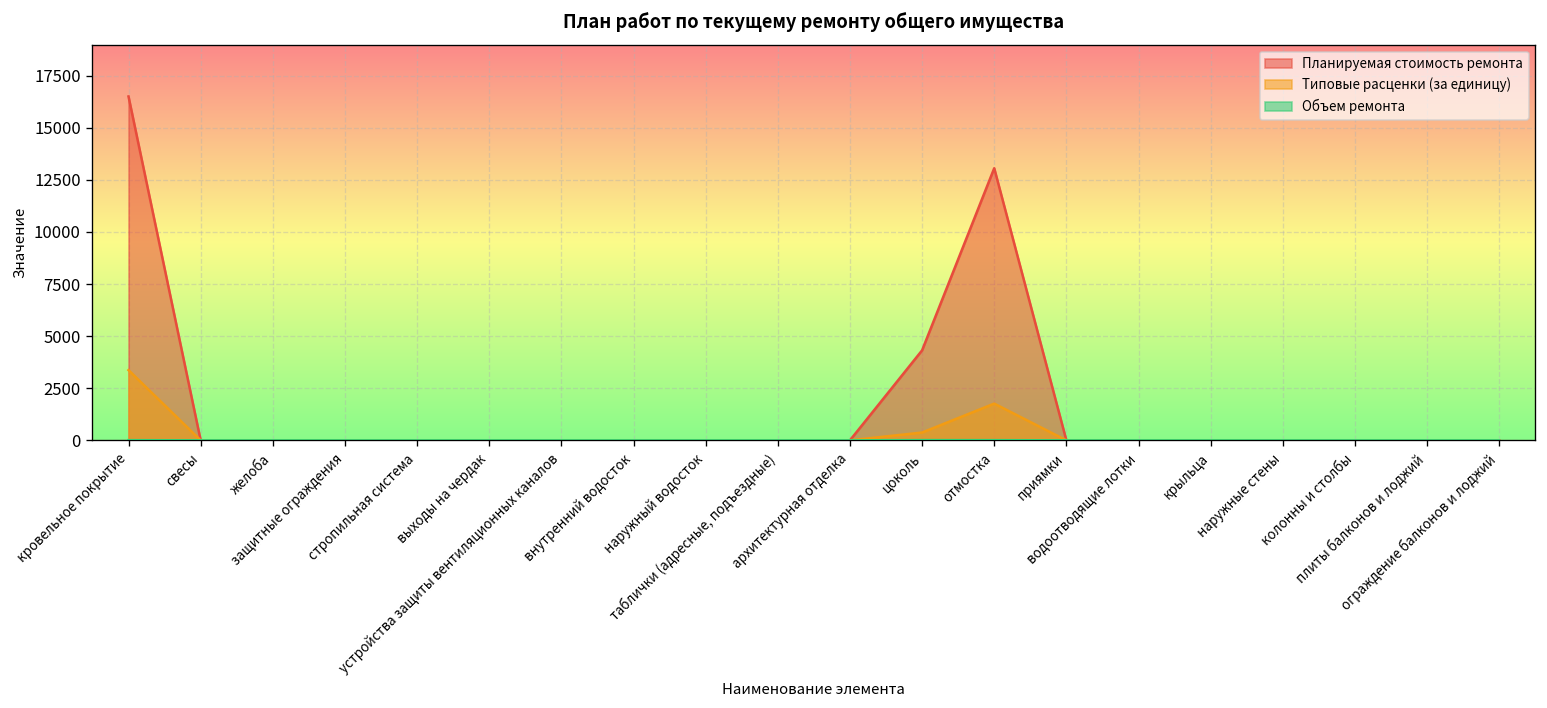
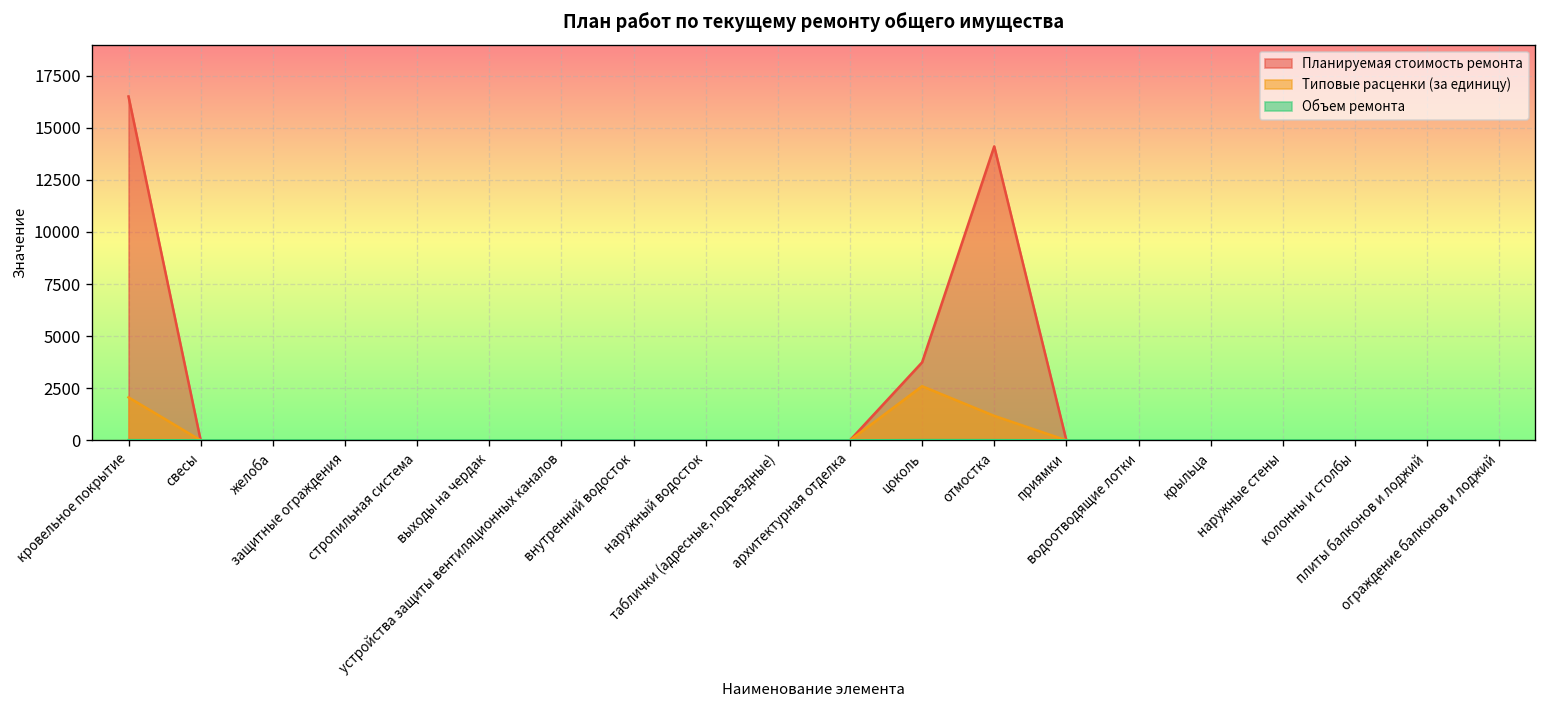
Типовые расценки (за единицу), кровельное покрытие: 3400 -> 2100
Планируемая стоимость ремонта, цоколь: 4300 -> 3700
Типовые расценки (за единицу), цоколь: 400 -> 2600
Планируемая стоимость ремонта, отмостка: 13100 -> 14100
Типовые расценки (за единицу), отмостка: 1800 -> 1200
